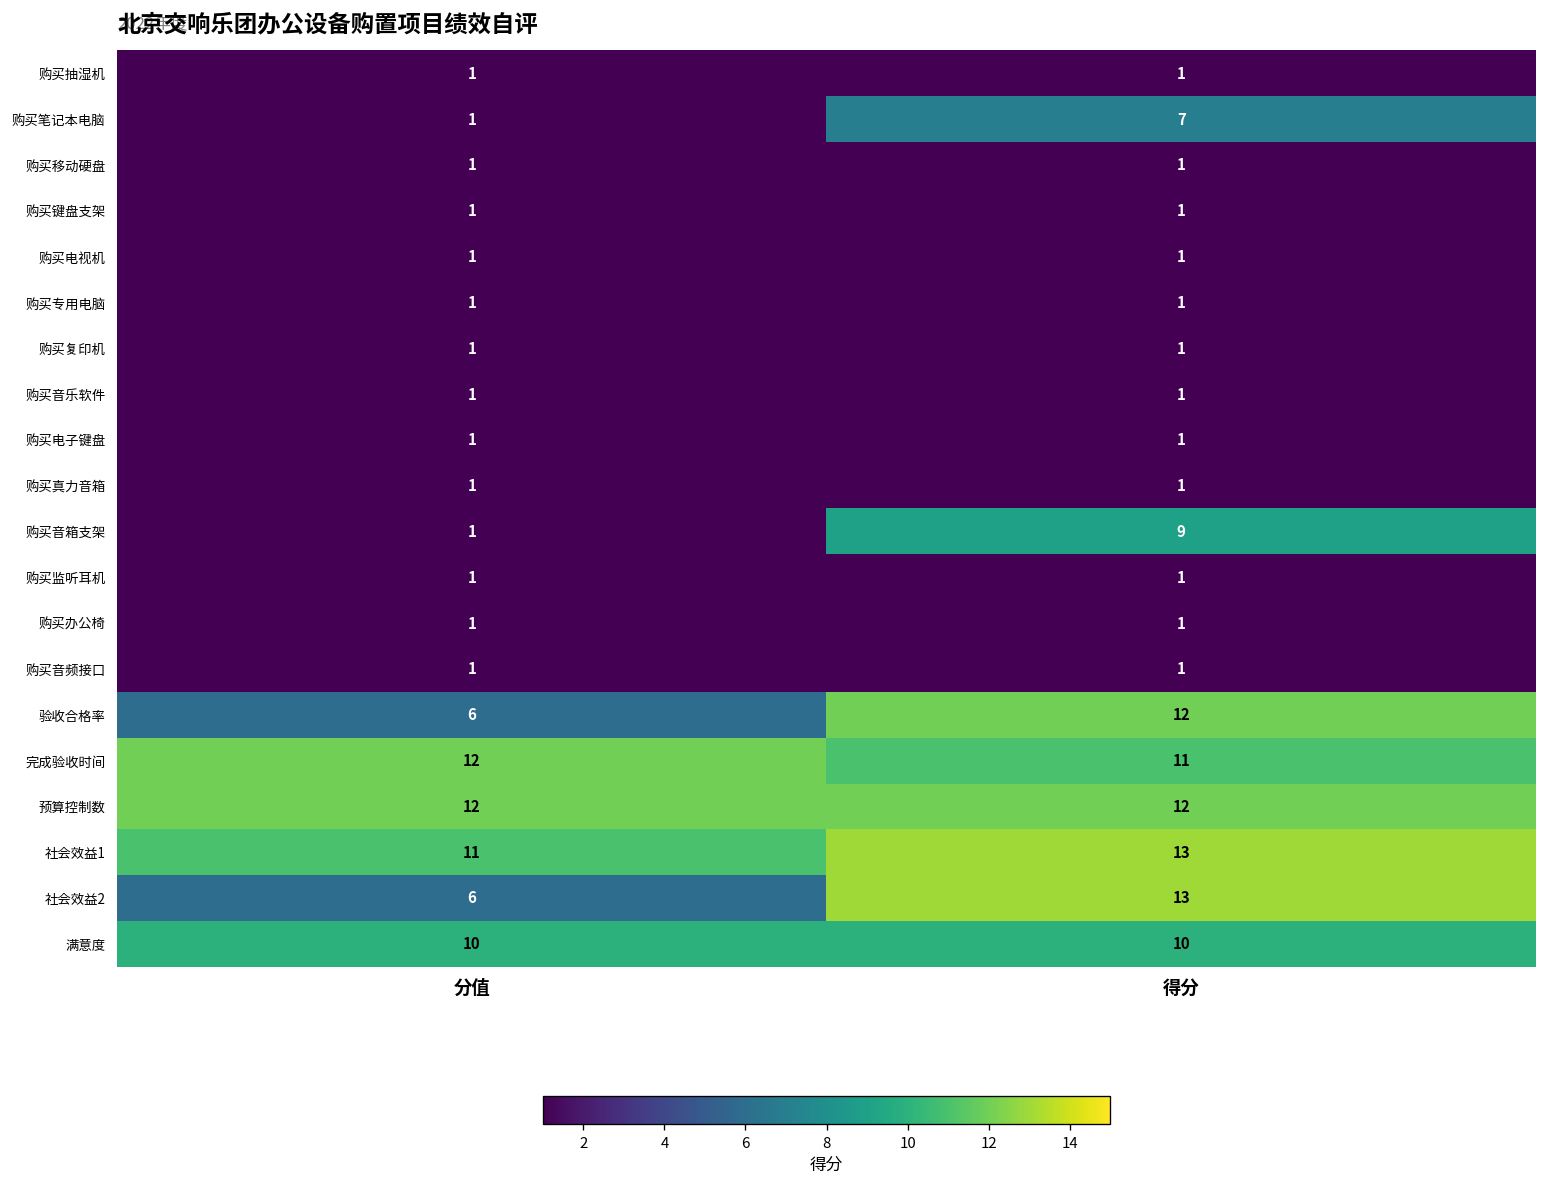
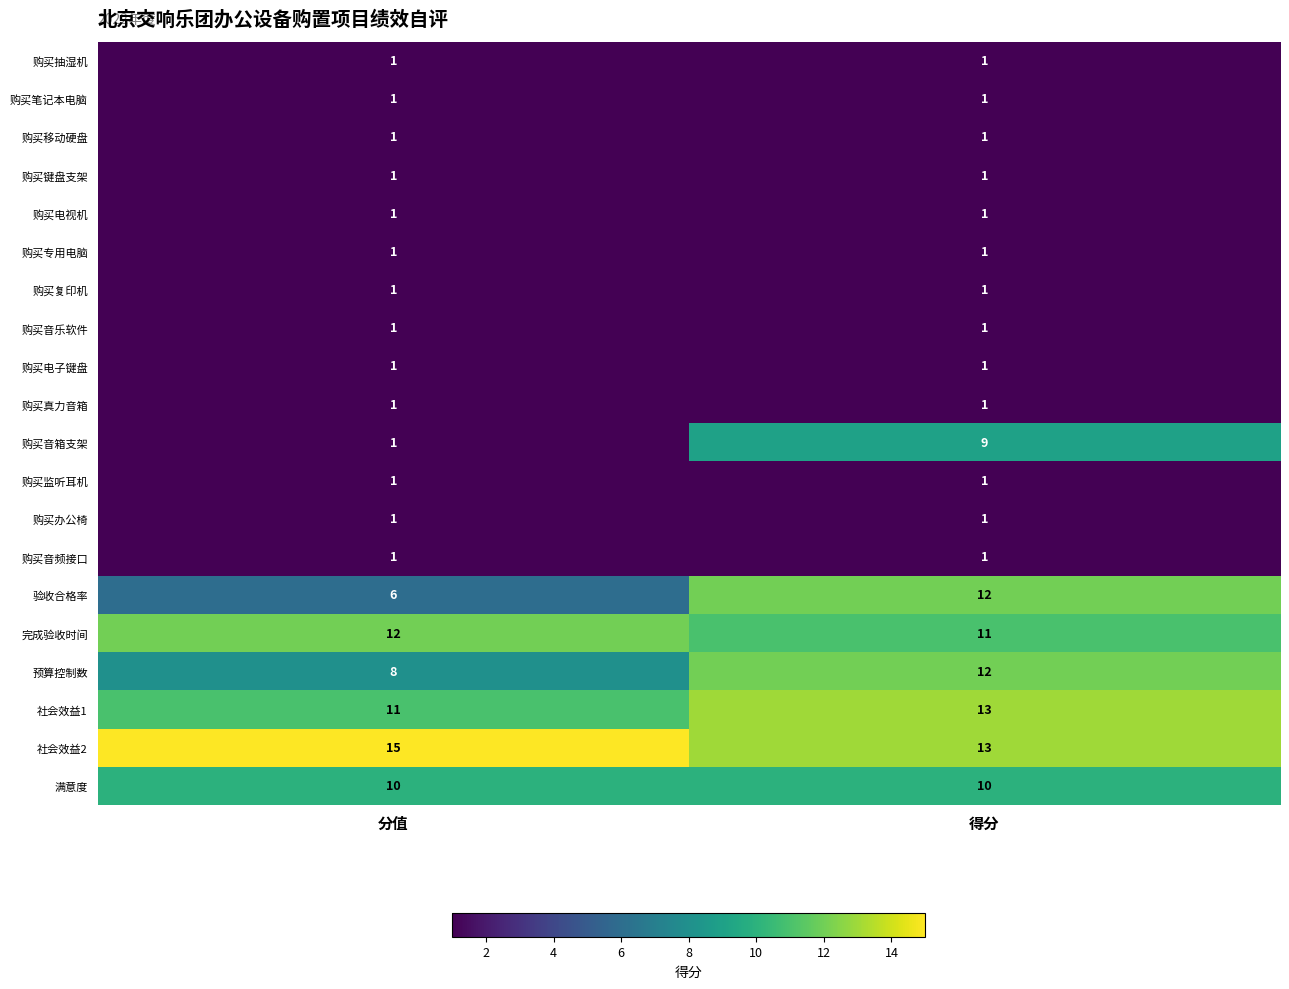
购买笔记本电脑, 得分: 7 -> 1
预算控制数, 分值: 12 -> 8
社会效益2, 分值: 6 -> 15
